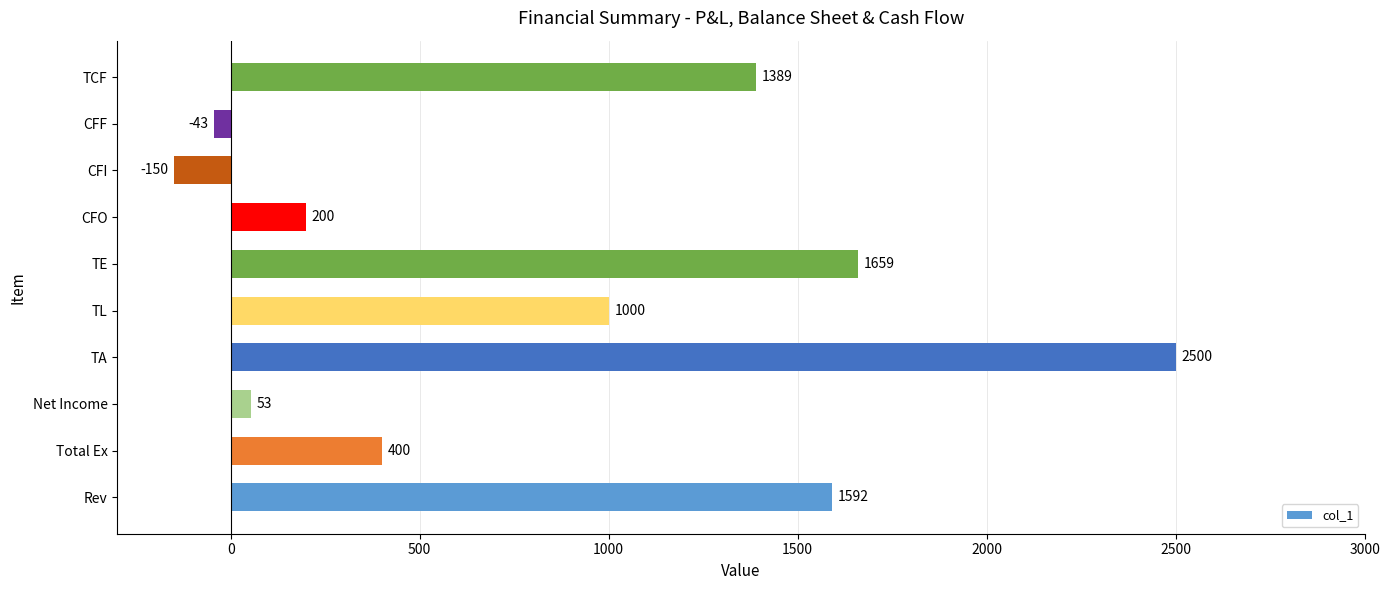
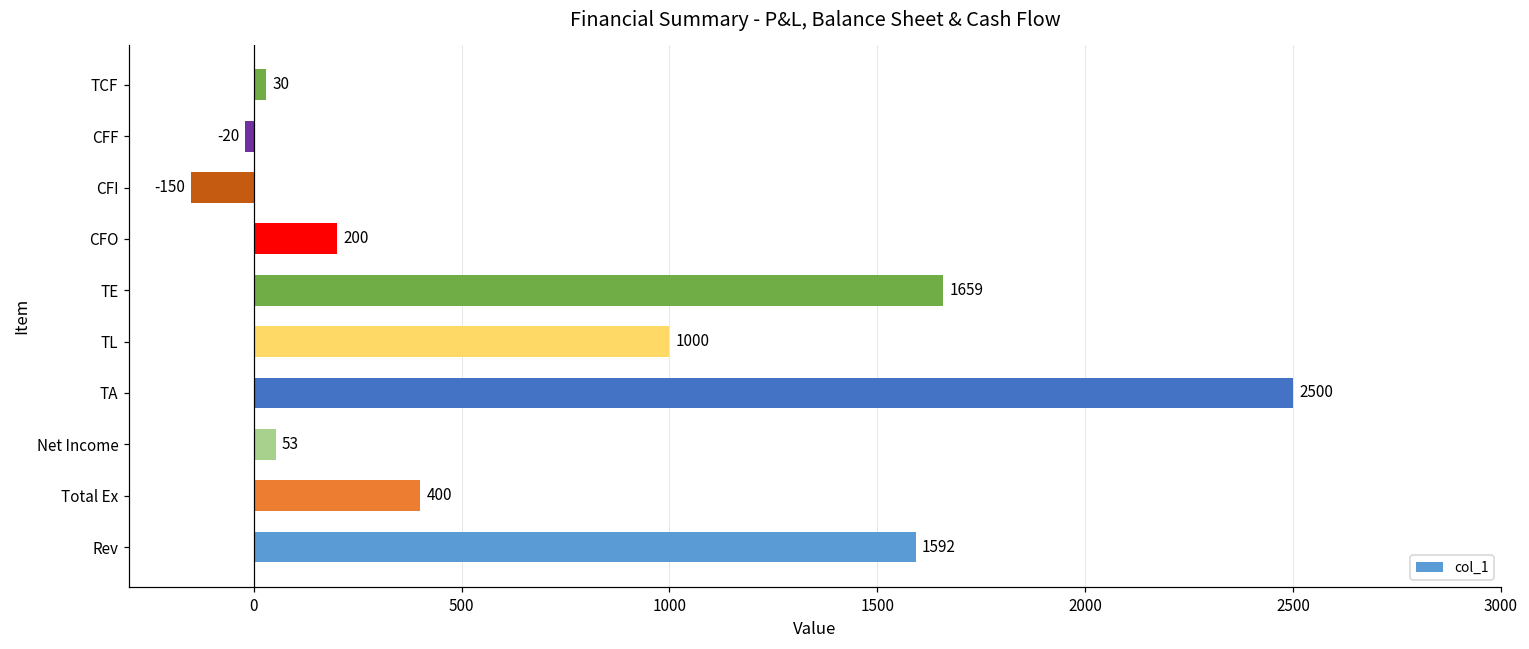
TCF: 1389 -> 30
CFF: -43 -> -20
